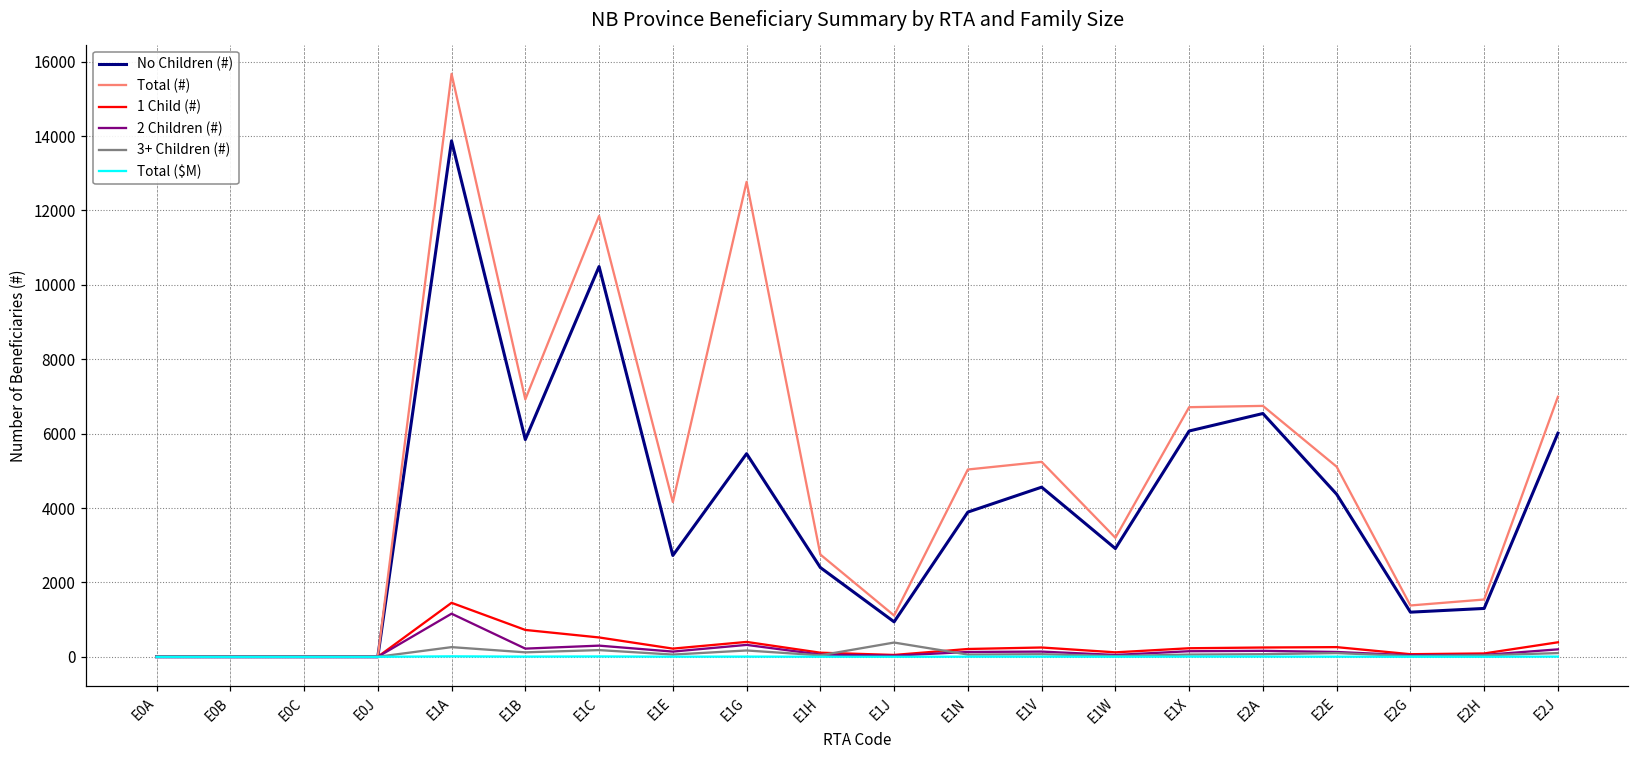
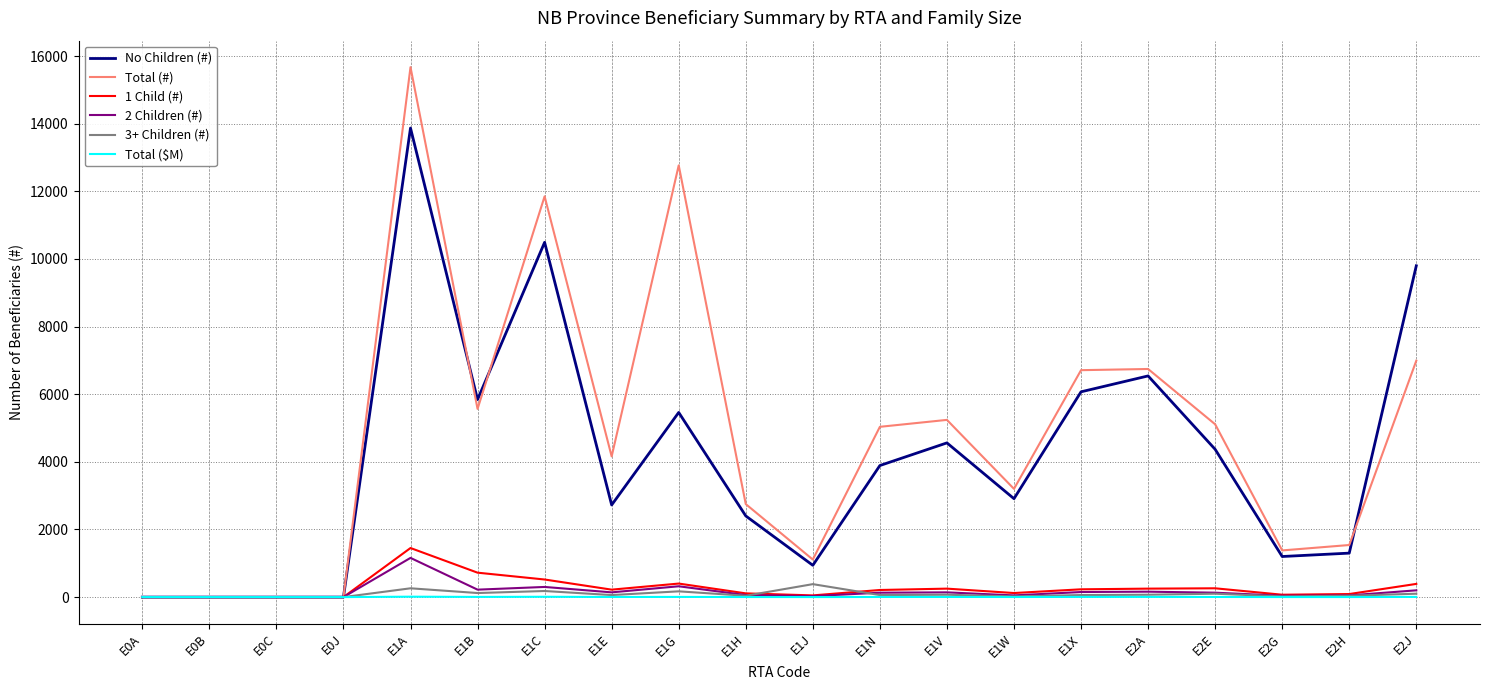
Total (#), E1B: 6900 -> 5600
No Children (#), E2J: 6000 -> 9800
